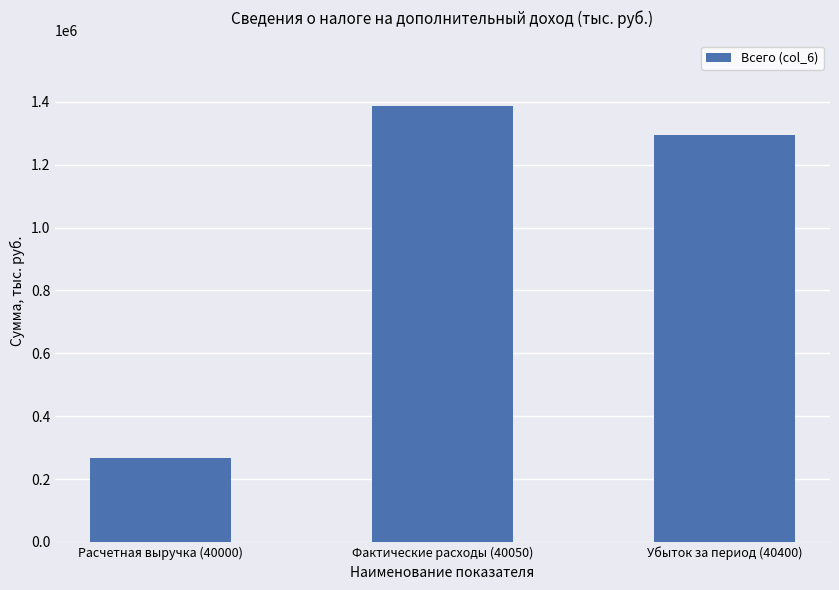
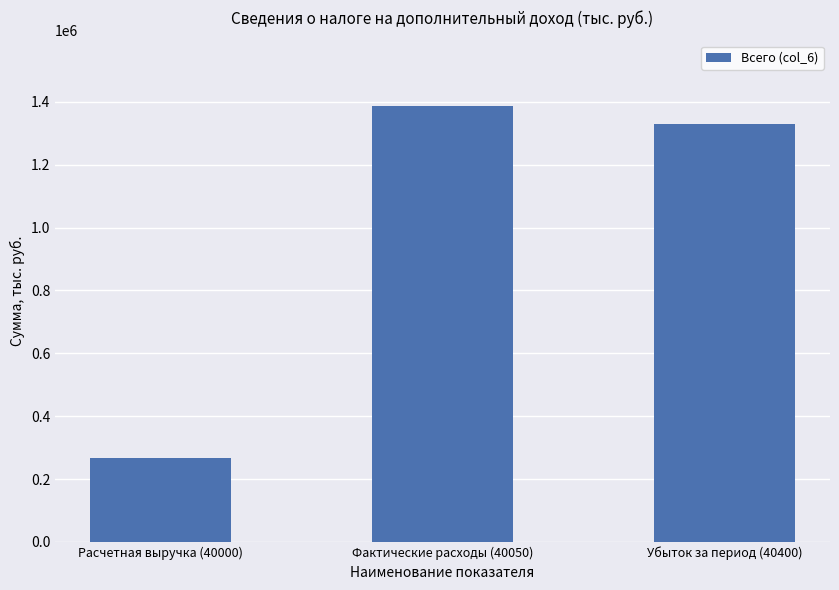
Убыток за период (40400): 1290000 -> 1330000
